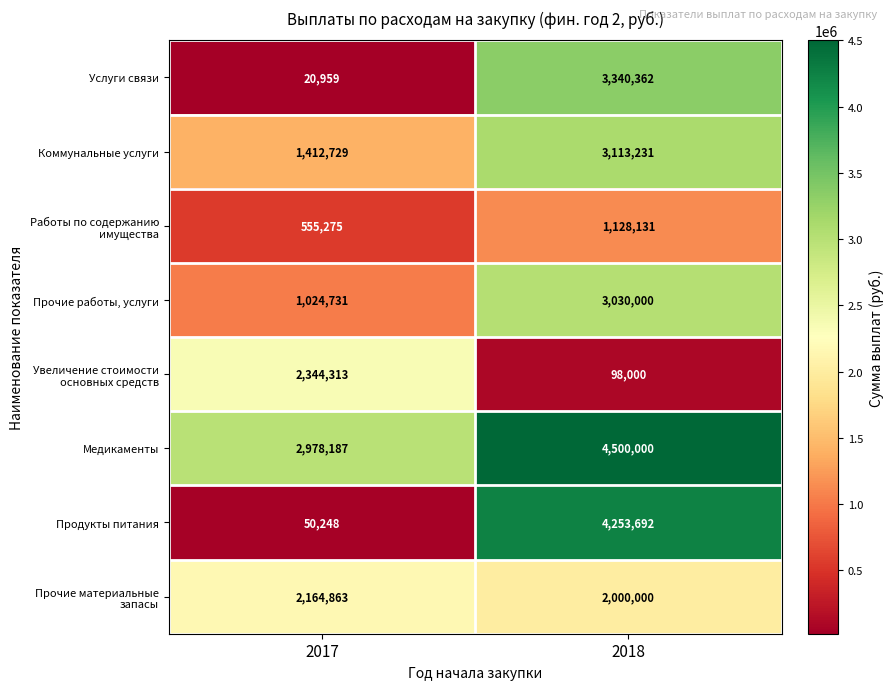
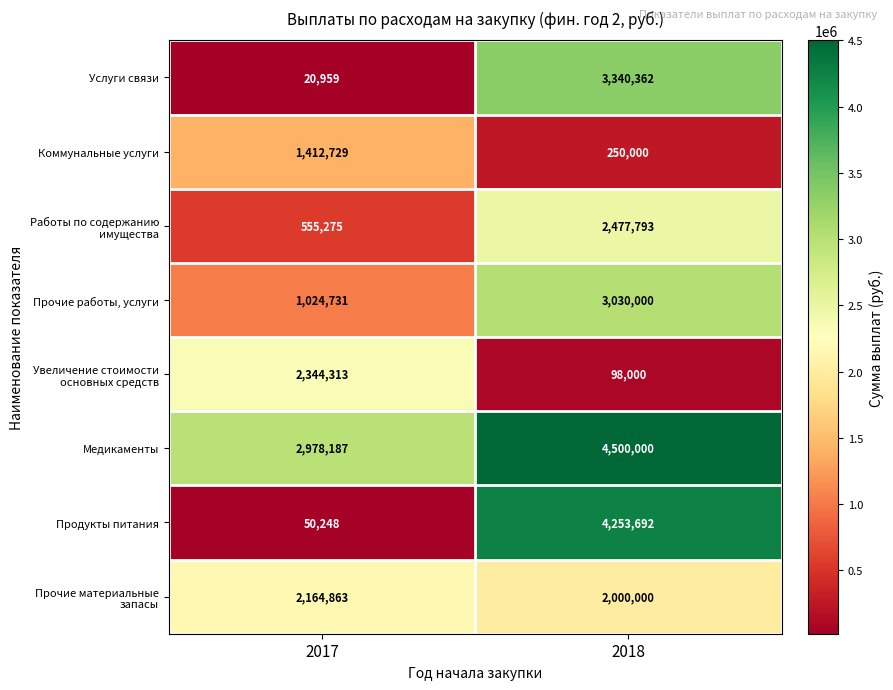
Коммунальные услуги, 2018: 3,113,231 -> 250,000
Работы по содержанию имущества, 2018: 1,128,131 -> 2,477,793
